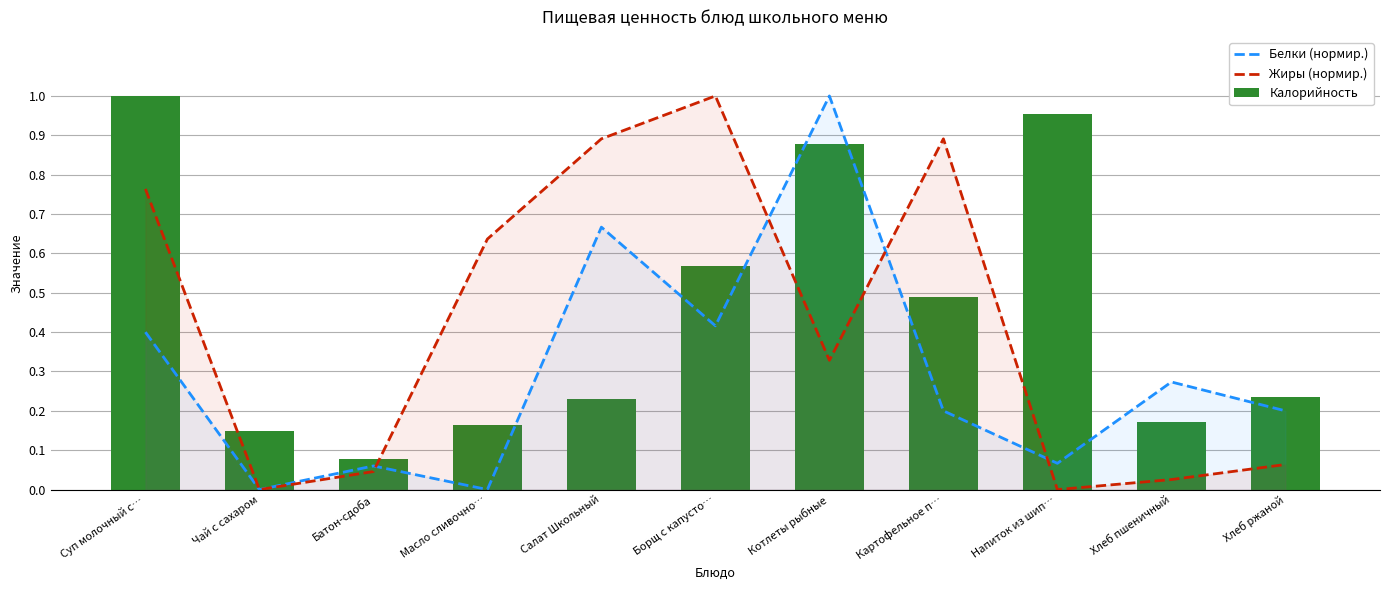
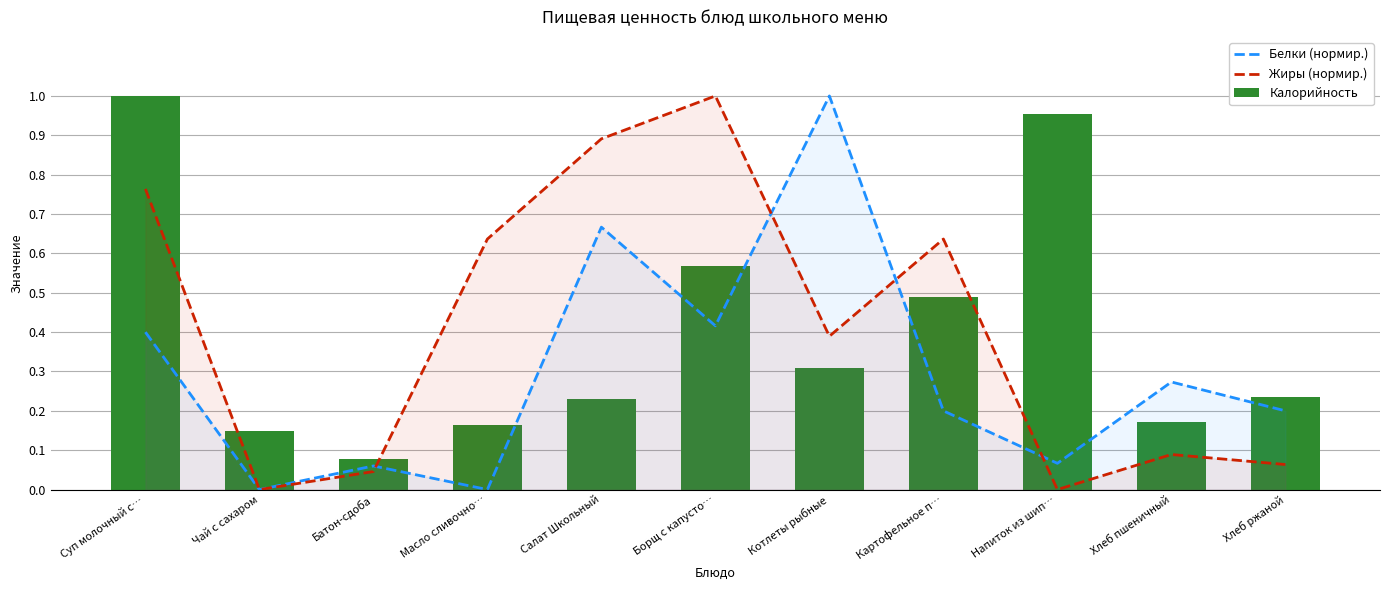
Калорийность, Котлеты рыбные: 0.88 -> 0.31
Жиры (нормир.), Котлеты рыбные: 0.33 -> 0.39
Жиры (нормир.), Картофельное п…: 0.89 -> 0.64
Жиры (нормир.), Хлеб пшеничный: 0.03 -> 0.09
